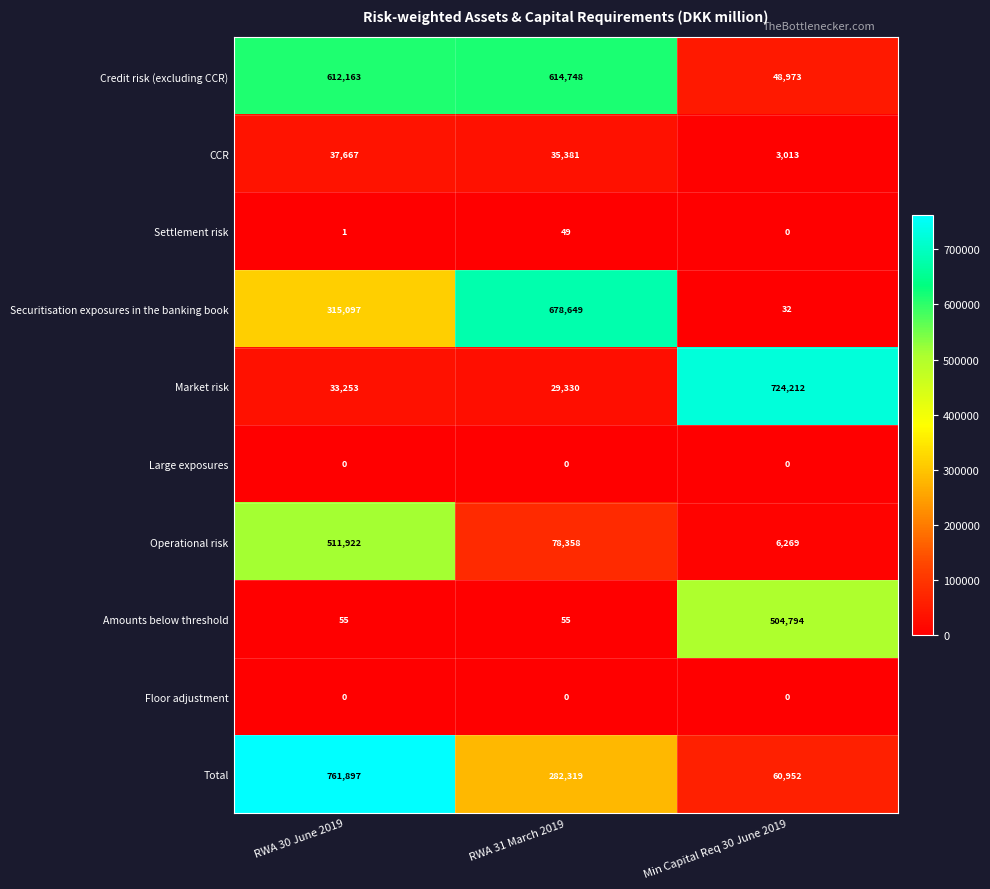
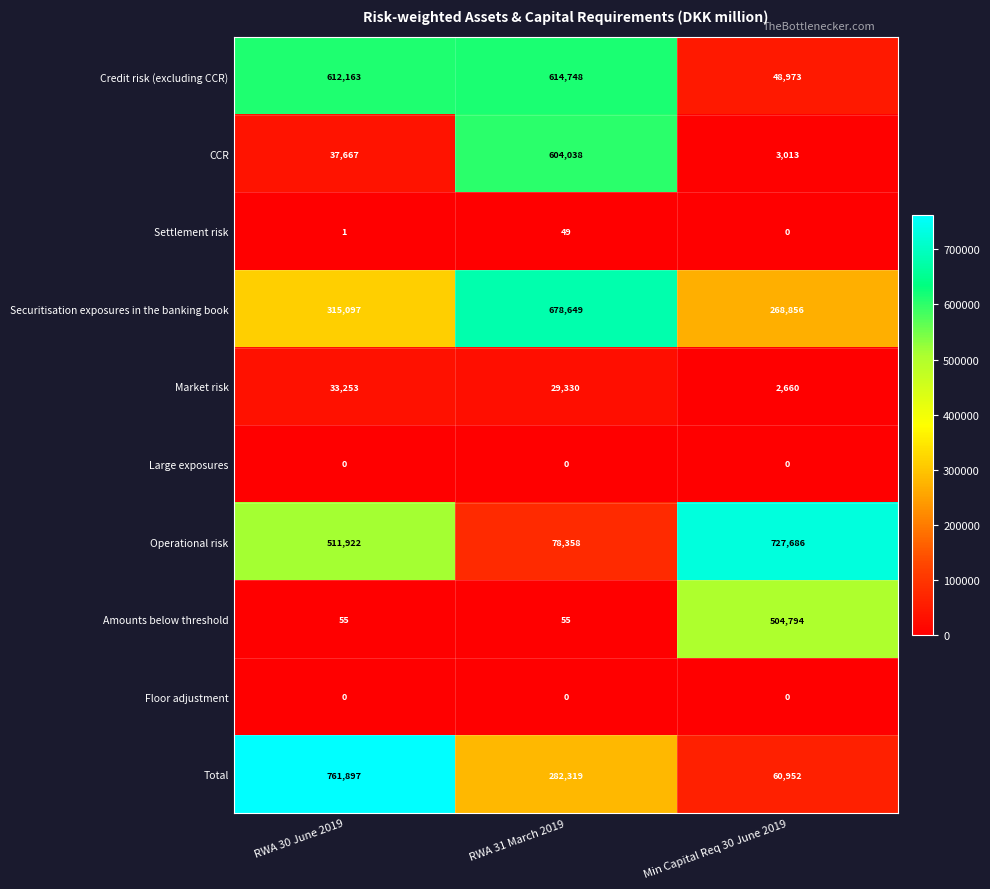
CCR, RWA 31 March 2019: 35,381 -> 604,038
Securitisation exposures in the banking book, Min Capital Req 30 June 2019: 32 -> 268,856
Market risk, Min Capital Req 30 June 2019: 724,212 -> 2,660
Operational risk, Min Capital Req 30 June 2019: 6,269 -> 727,686
